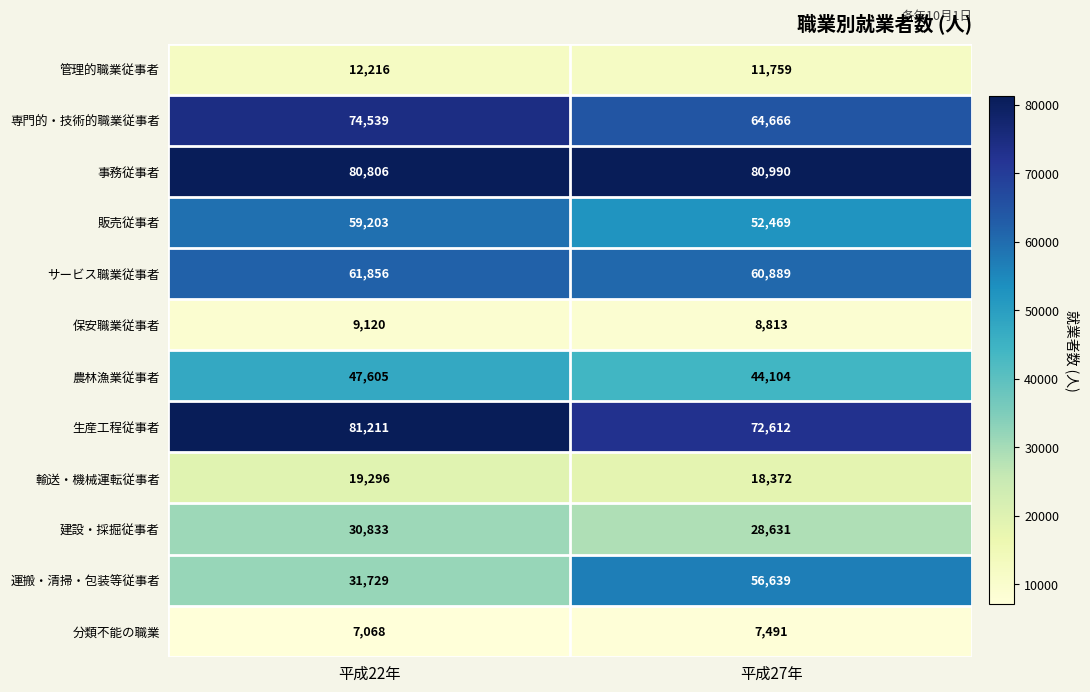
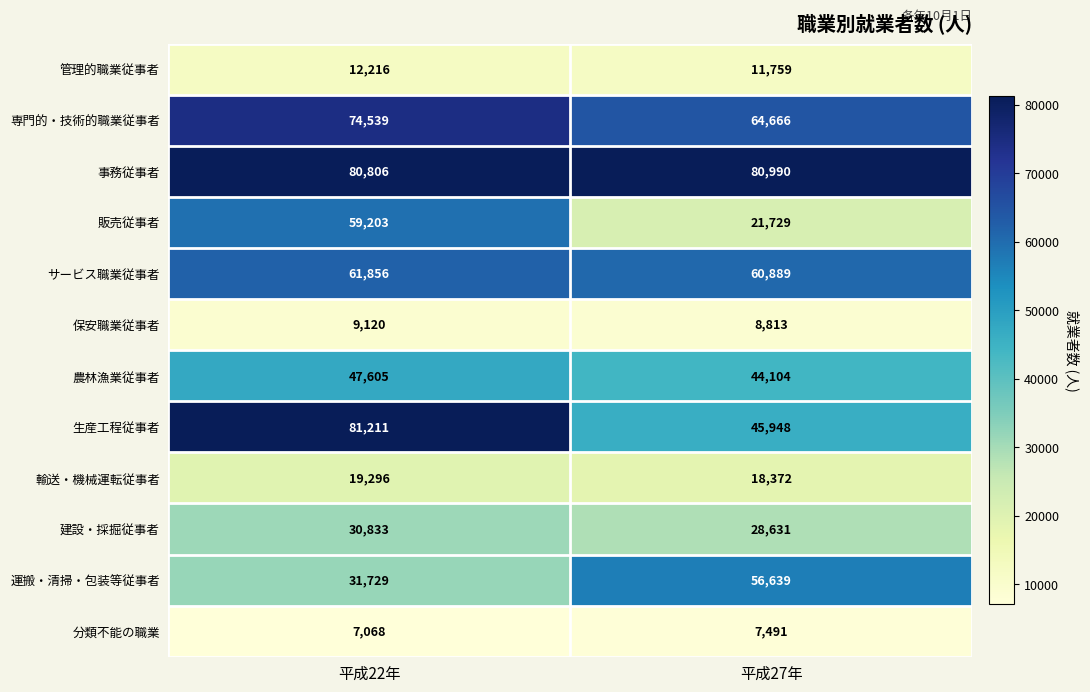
販売従事者, 平成27年: 52,469 -> 21,729
生産工程従事者, 平成27年: 72,612 -> 45,948
